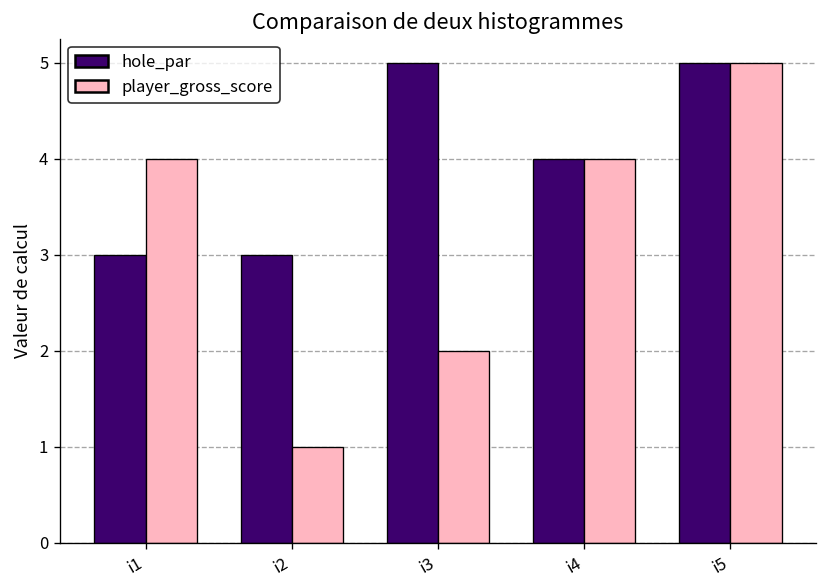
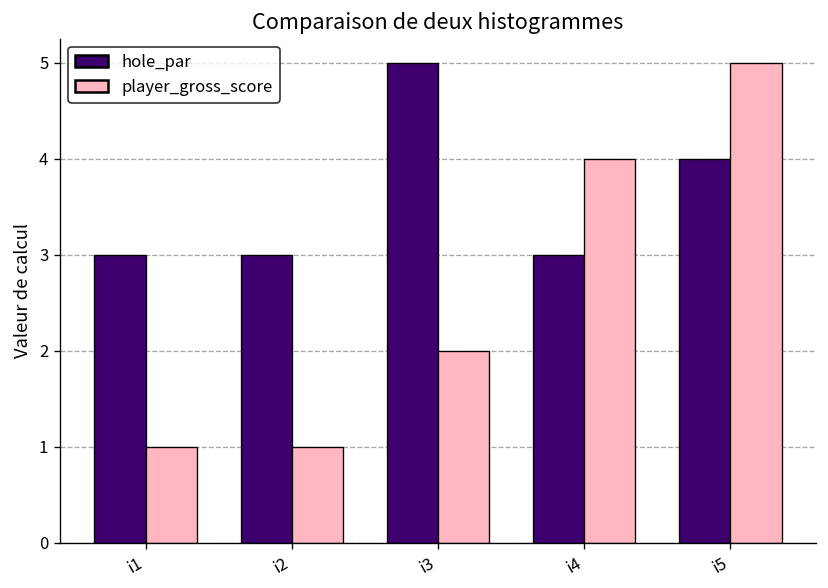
player_gross_score, i1: 4 -> 1
hole_par, i4: 4 -> 3
hole_par, i5: 5 -> 4
